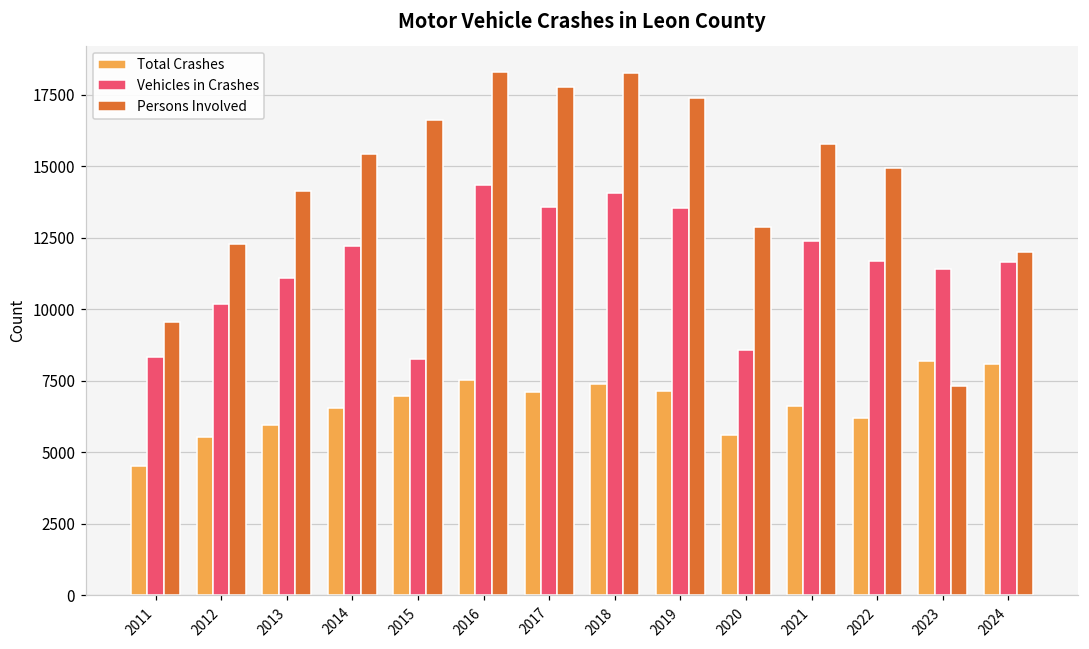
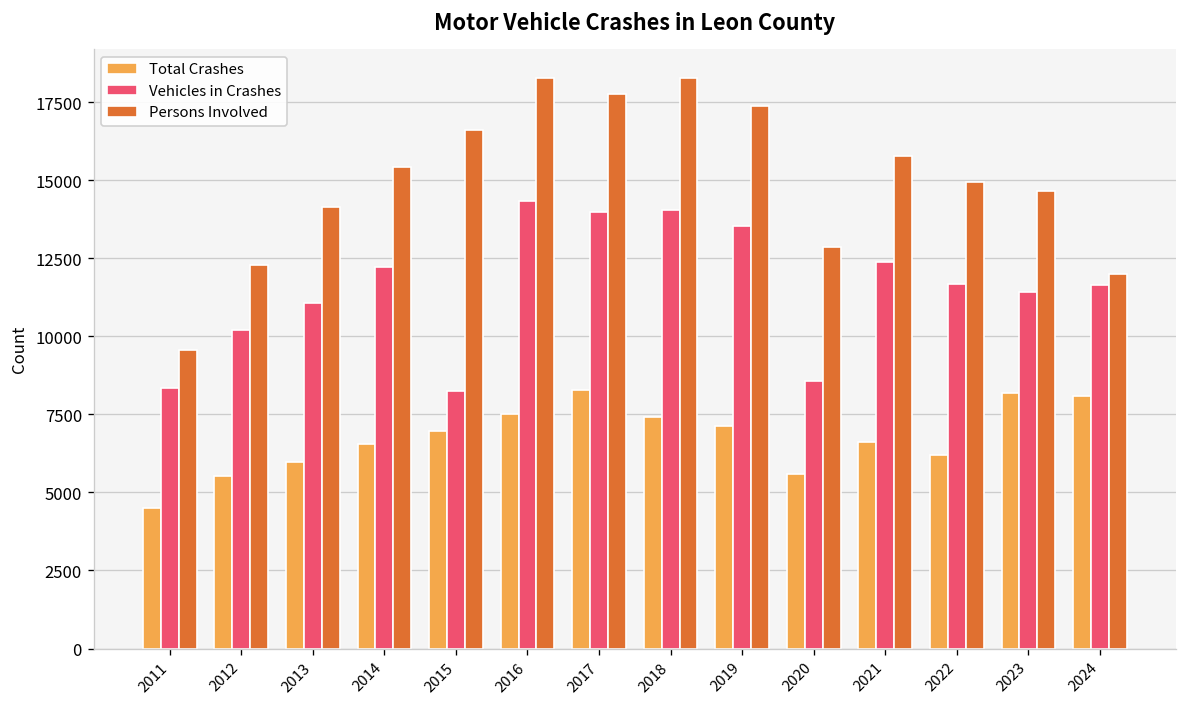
Total Crashes, 2017: 7100 -> 8300
Vehicles in Crashes, 2017: 13600 -> 14000
Persons Involved, 2023: 7300 -> 14700
